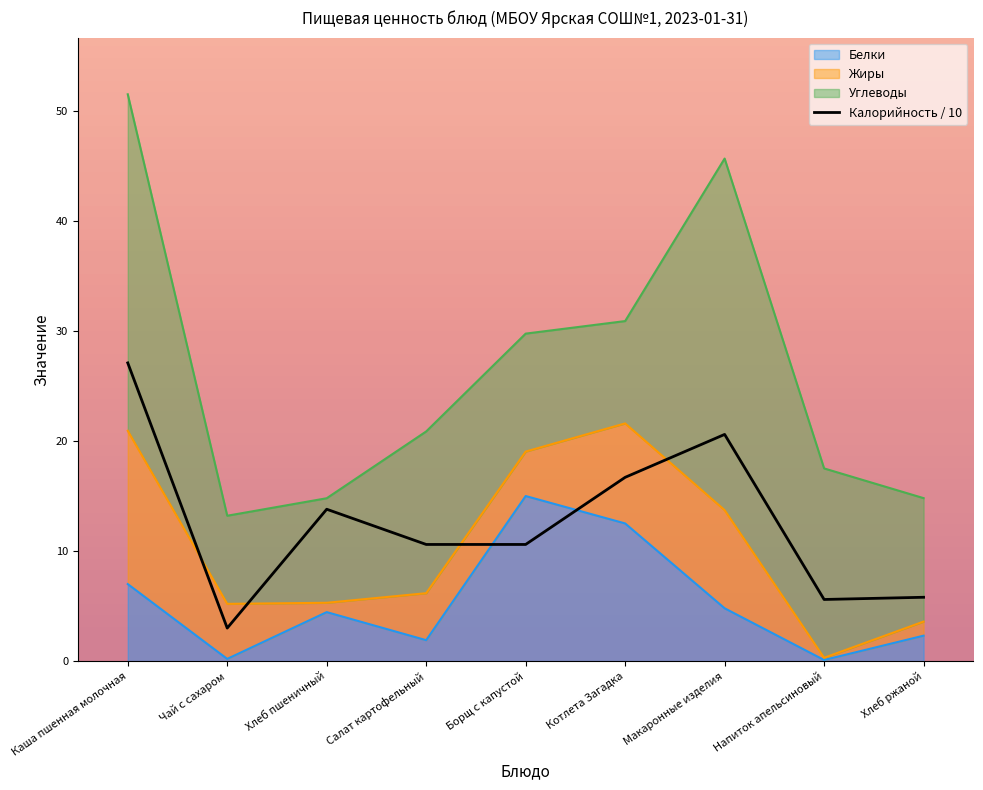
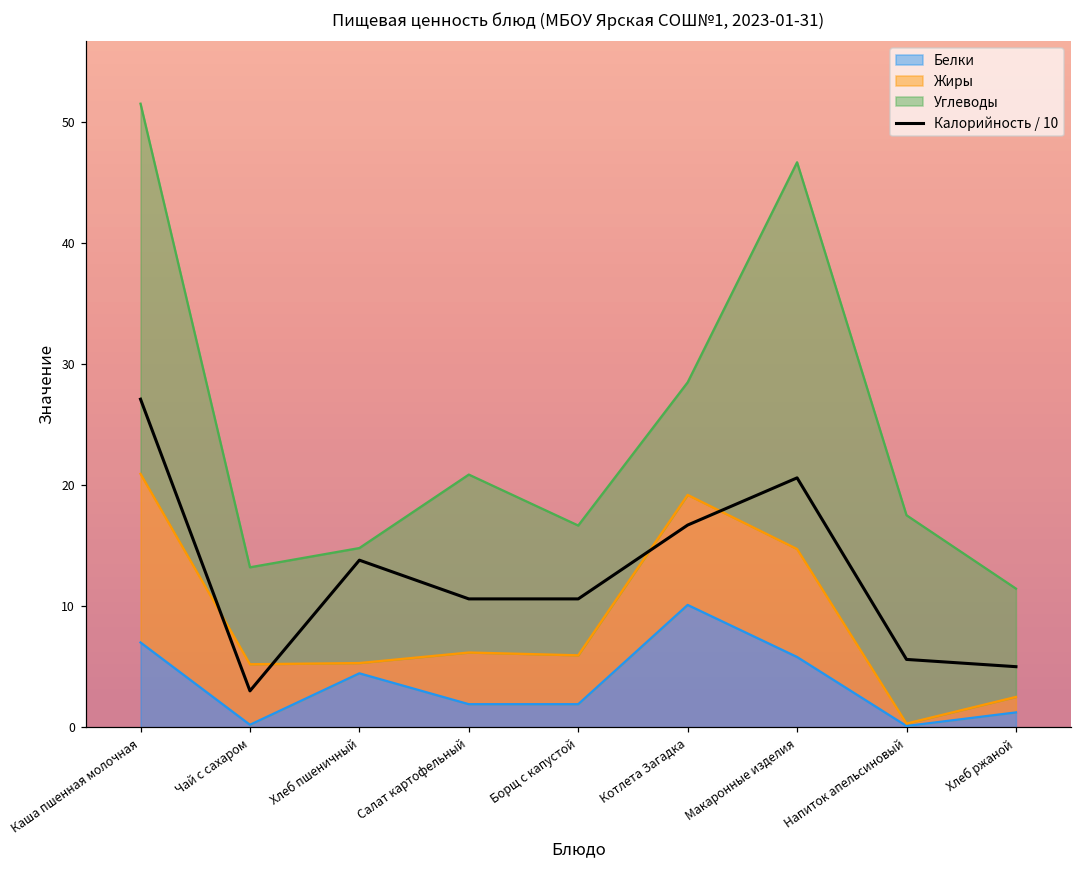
Белки, Борщ с капустой: 15.0 -> 1.9
Белки, Котлета Загадка: 12.5 -> 10.1
Белки, Макаронные изделия: 4.8 -> 5.8
Белки, Хлеб ржаной: 2.3 -> 1.2
Углеводы, Хлеб ржаной: 11.2 -> 9.0
Калорийность / 10, Хлеб ржаной: 5.8 -> 5.0
